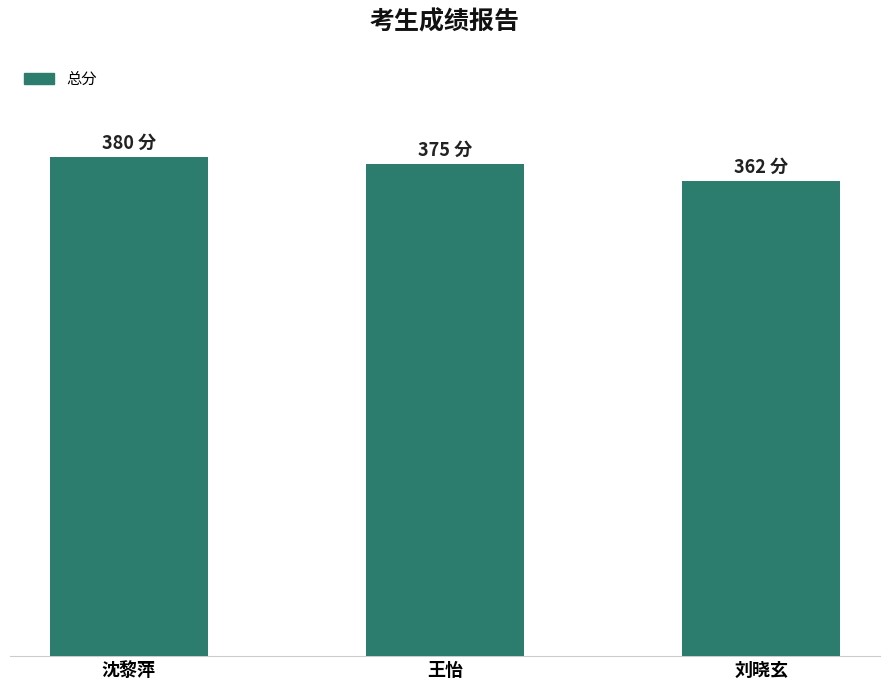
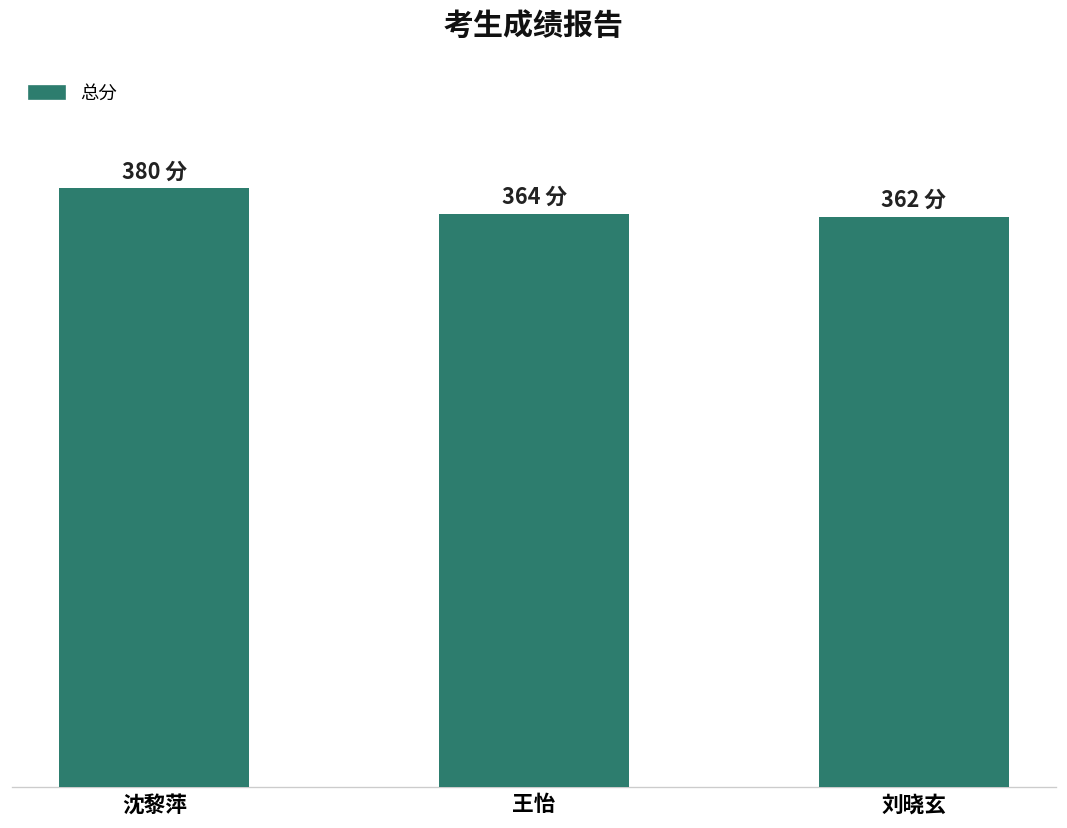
王怡: 375 -> 364
